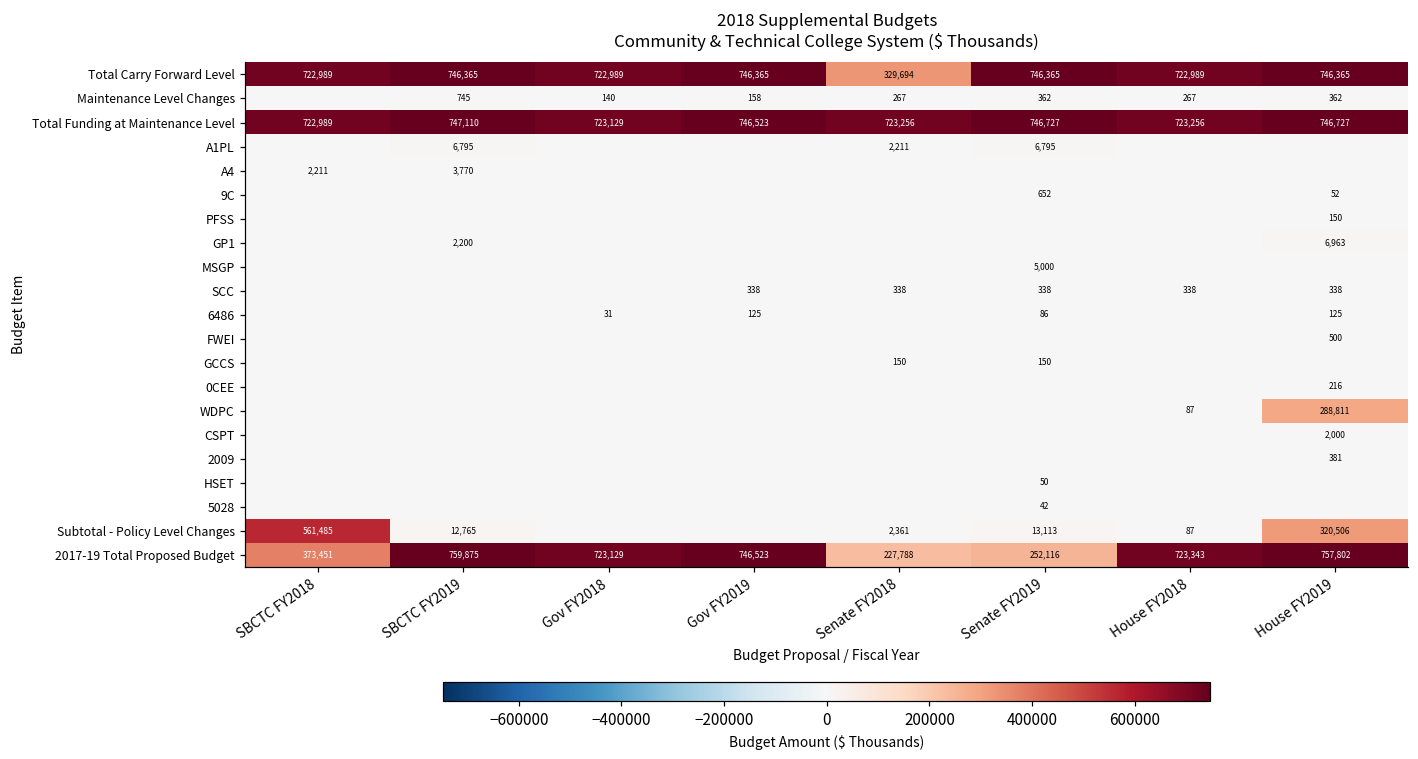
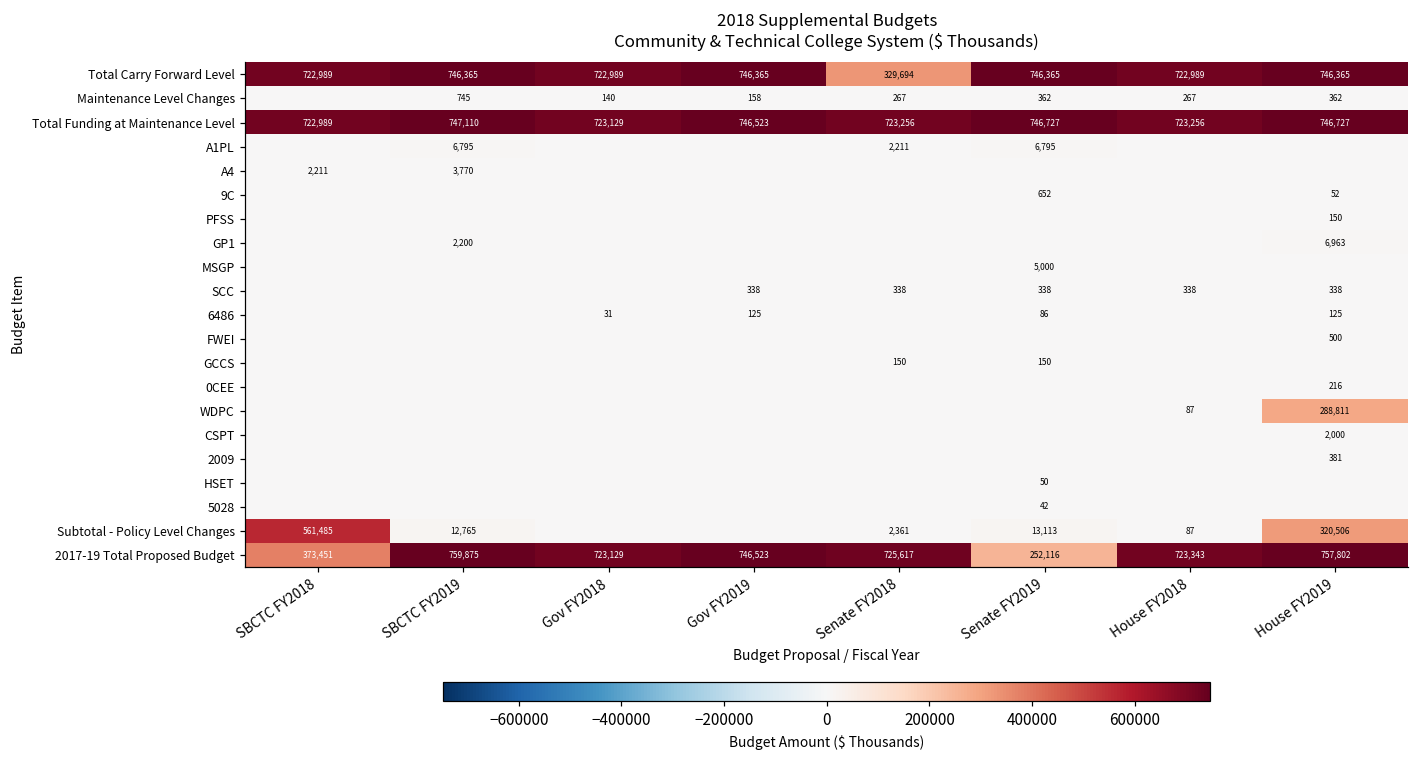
2017-19 Total Proposed Budget, Senate FY2018: 227,788 -> 725,617
